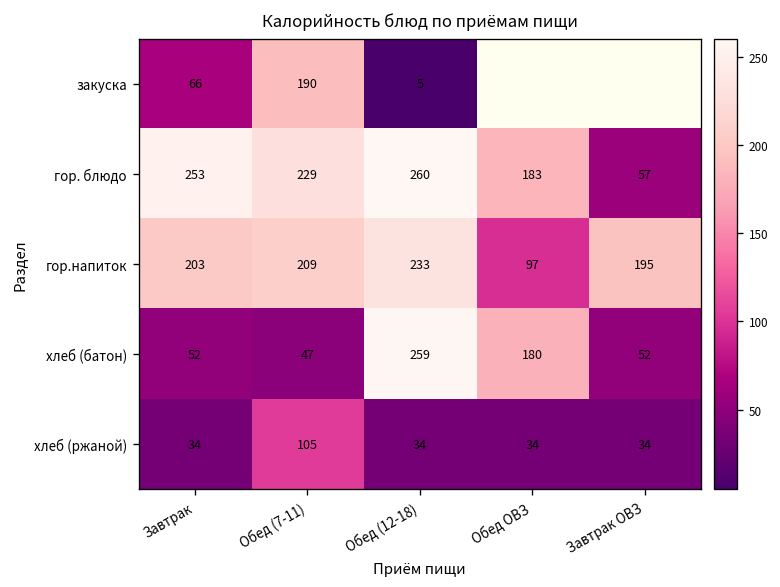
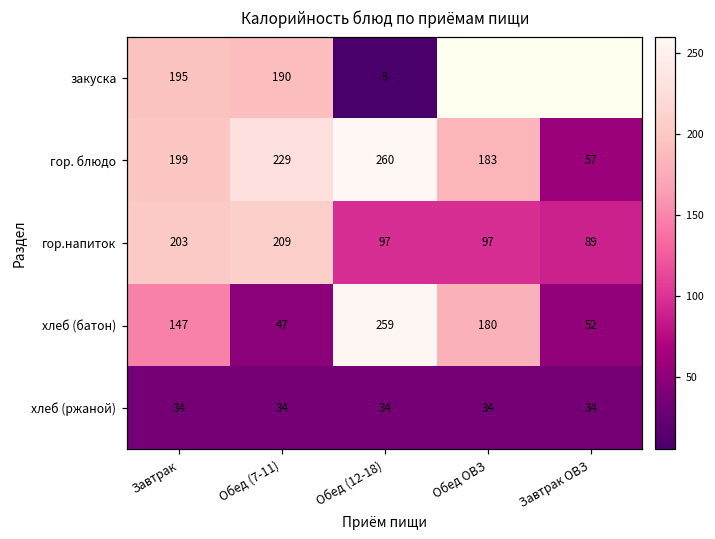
закуска, Завтрак: 66 -> 195
гор. блюдо, Завтрак: 253 -> 199
гор.напиток, Обед (12-18): 233 -> 97
гор.напиток, Завтрак ОВЗ: 195 -> 89
хлеб (батон), Завтрак: 52 -> 147
хлеб (ржаной), Обед (7-11): 105 -> 34
